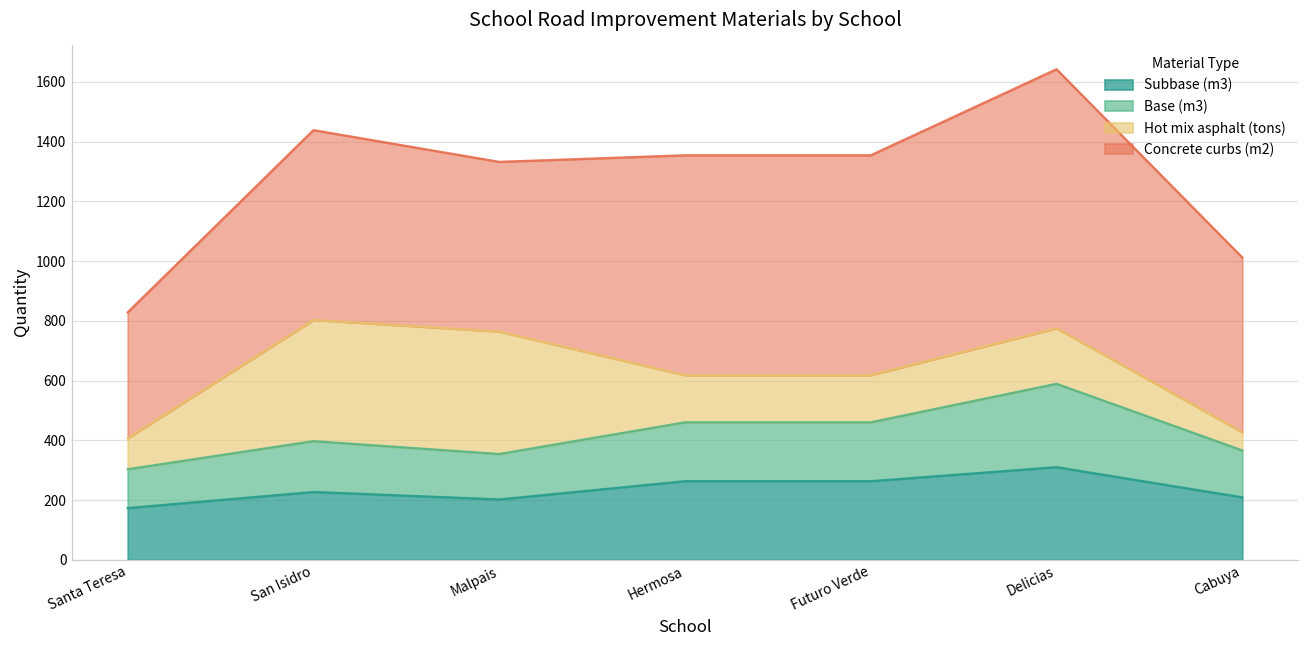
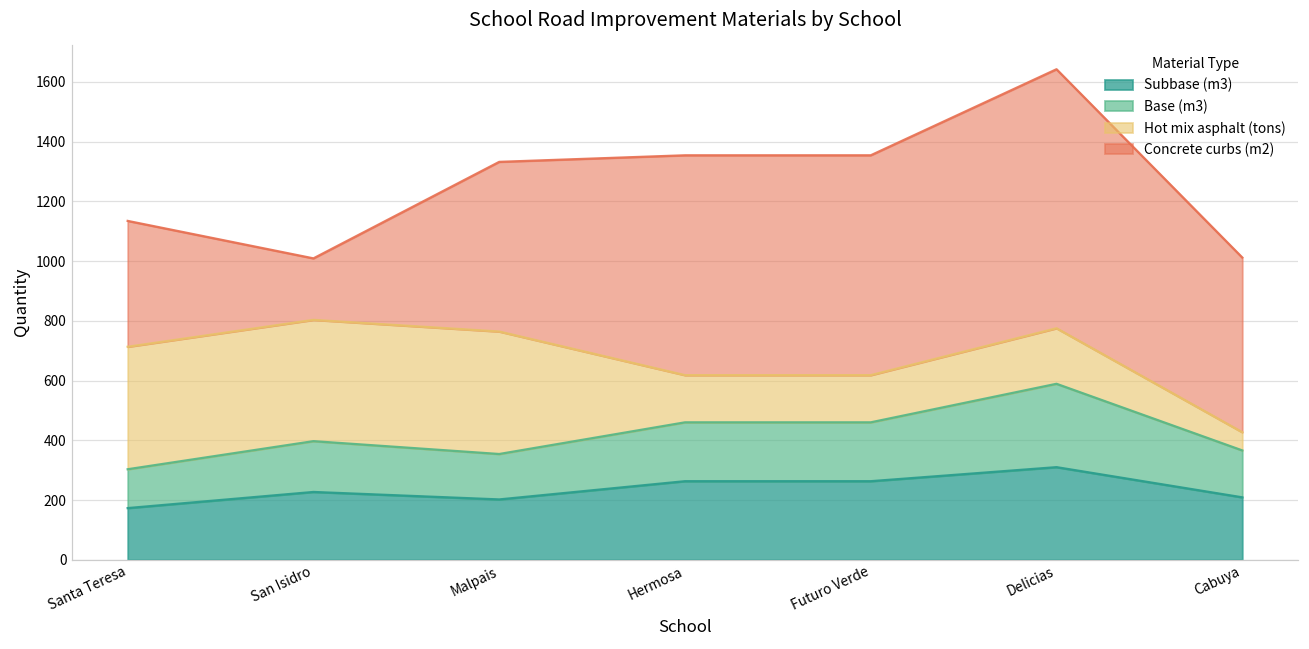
Hot mix asphalt (tons), Santa Teresa: 100 -> 410
Concrete curbs (m2), San Isidro: 640 -> 210
